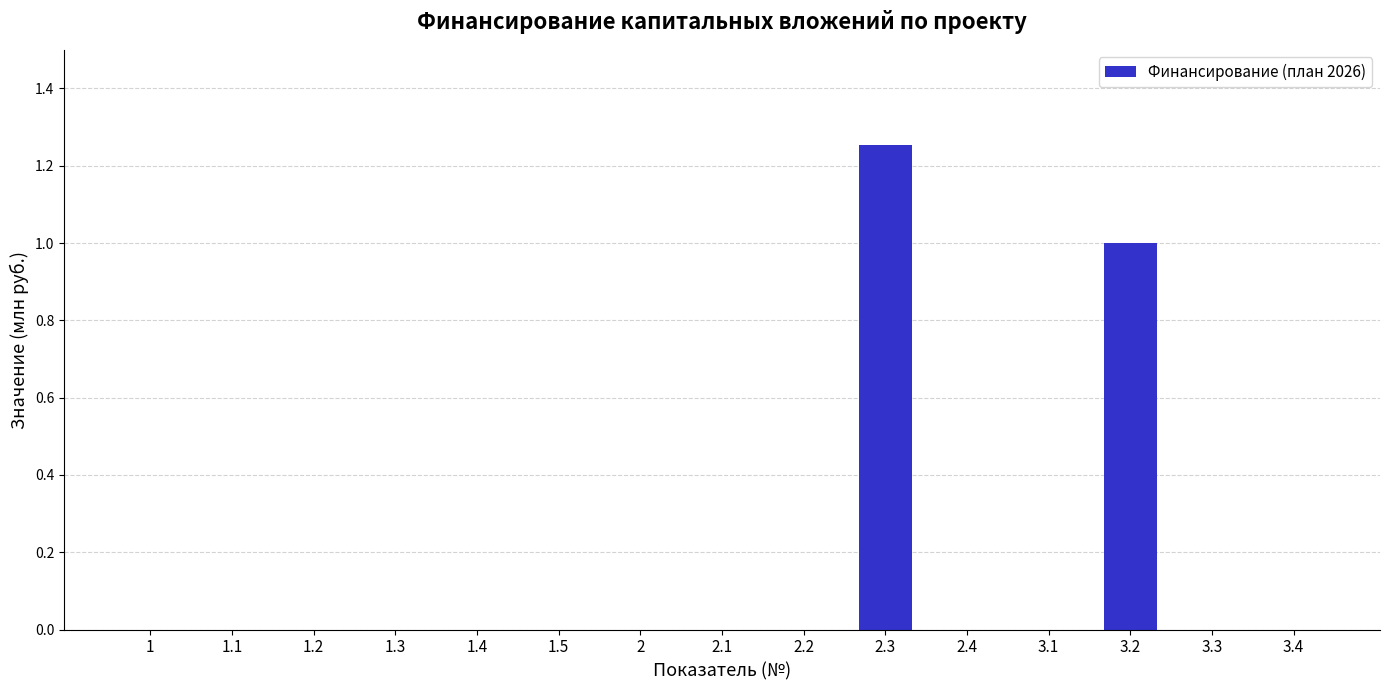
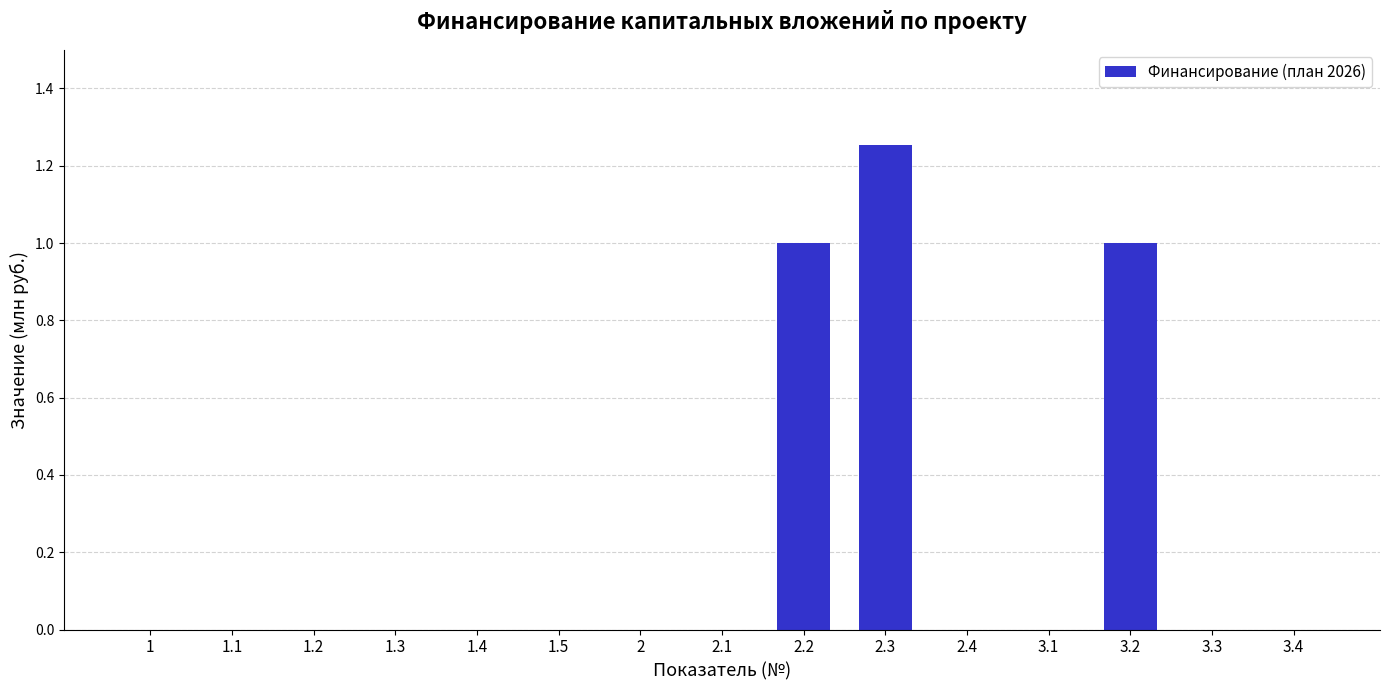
2.2: 0 -> 1
